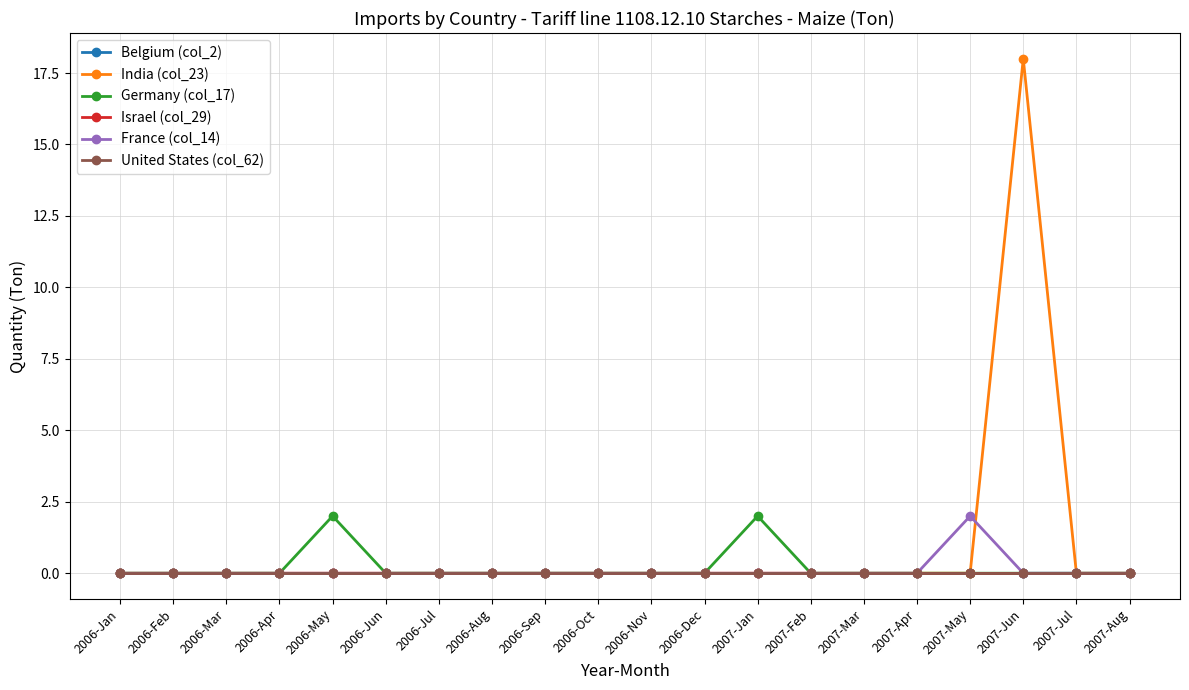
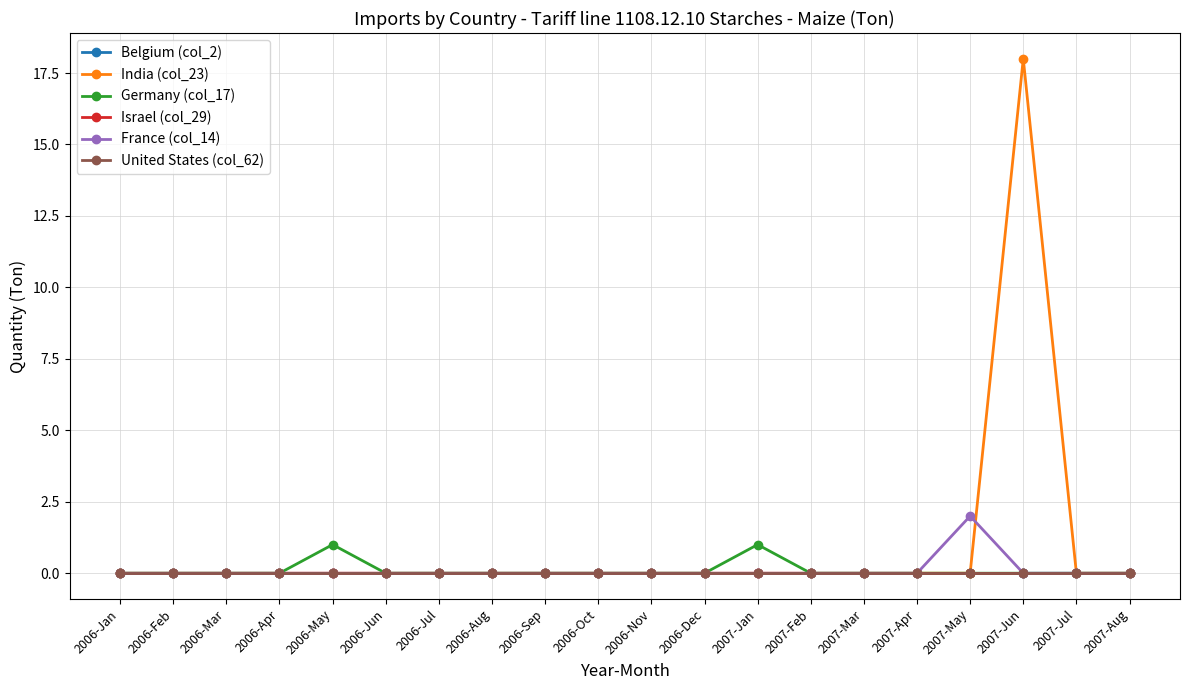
Germany (col_17), 2006-May: 2 -> 1
Germany (col_17), 2007-Jan: 2 -> 1
